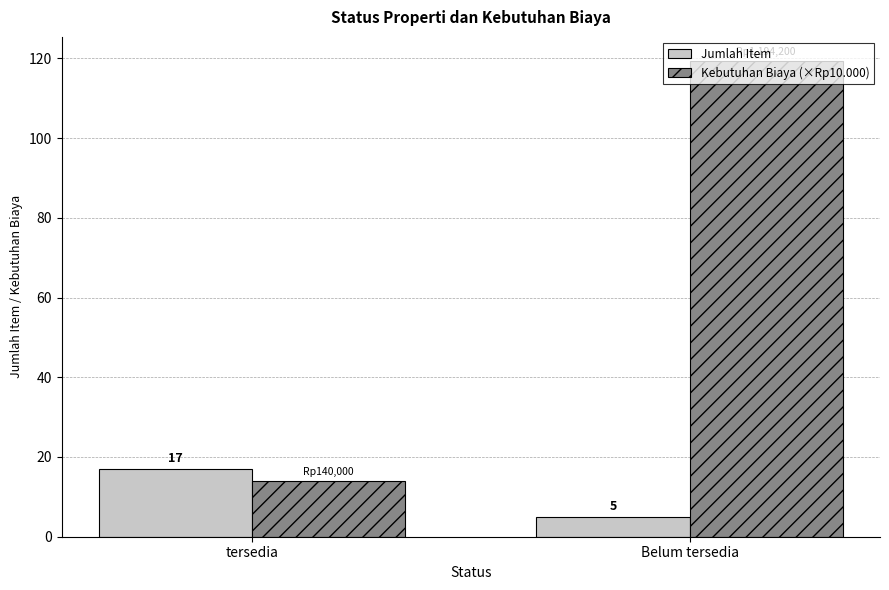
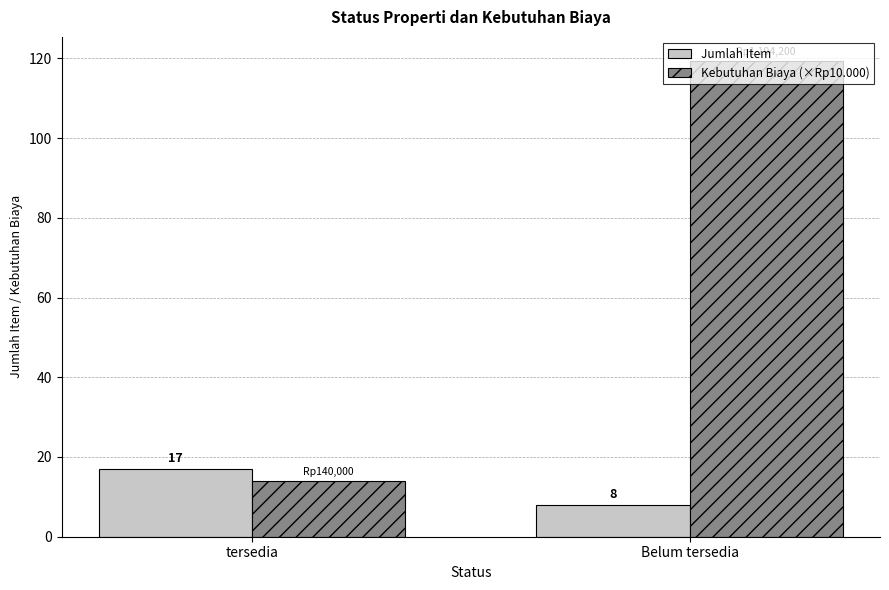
Jumlah Item, Belum tersedia: 5 -> 8
